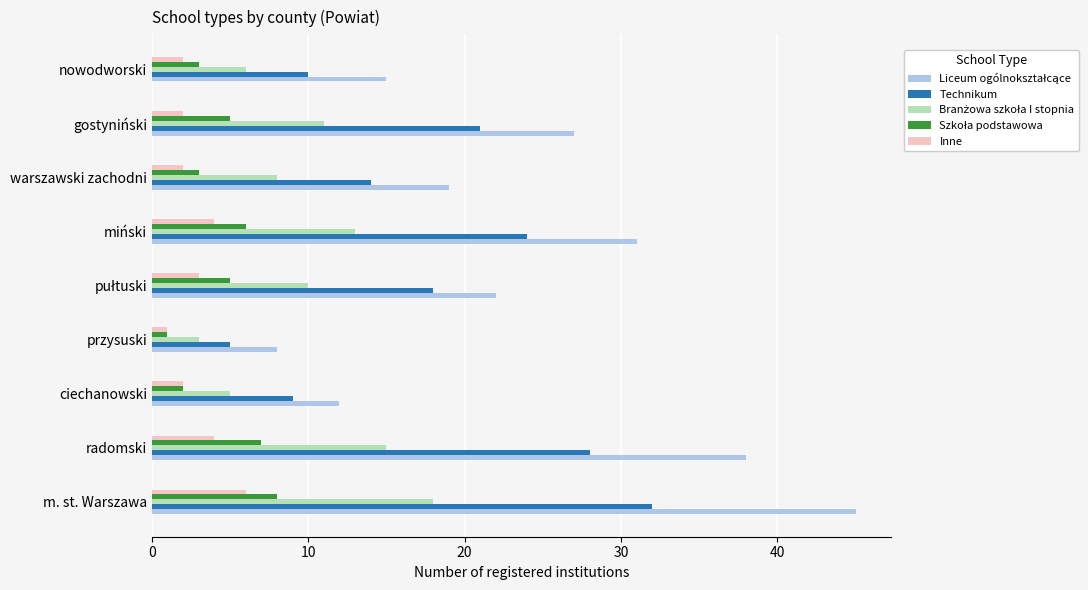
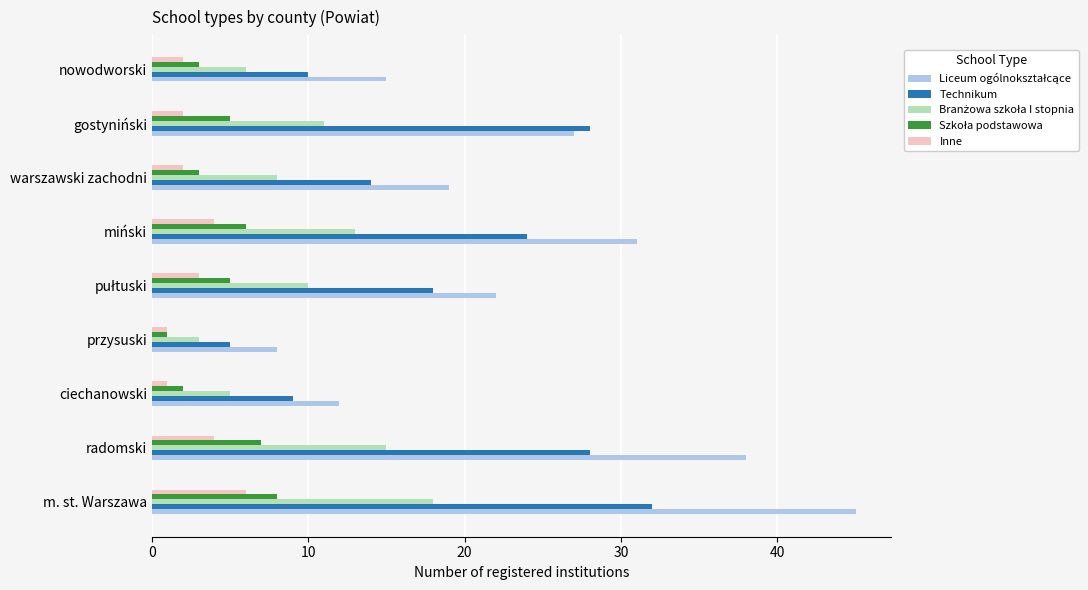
Technikum, gostyniński: 21 -> 28
Inne, ciechanowski: 2 -> 1
